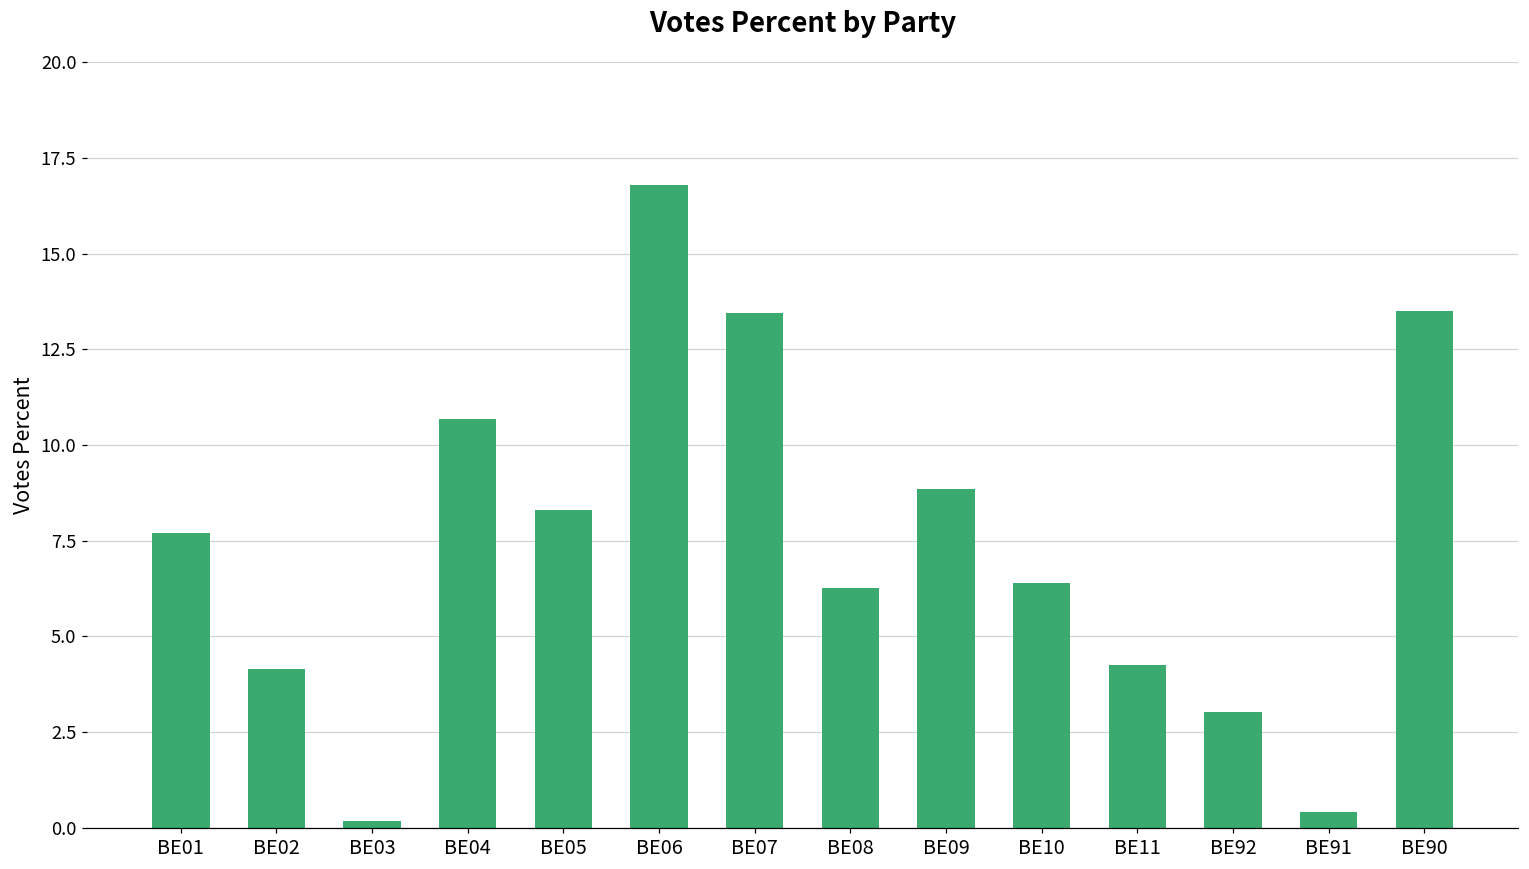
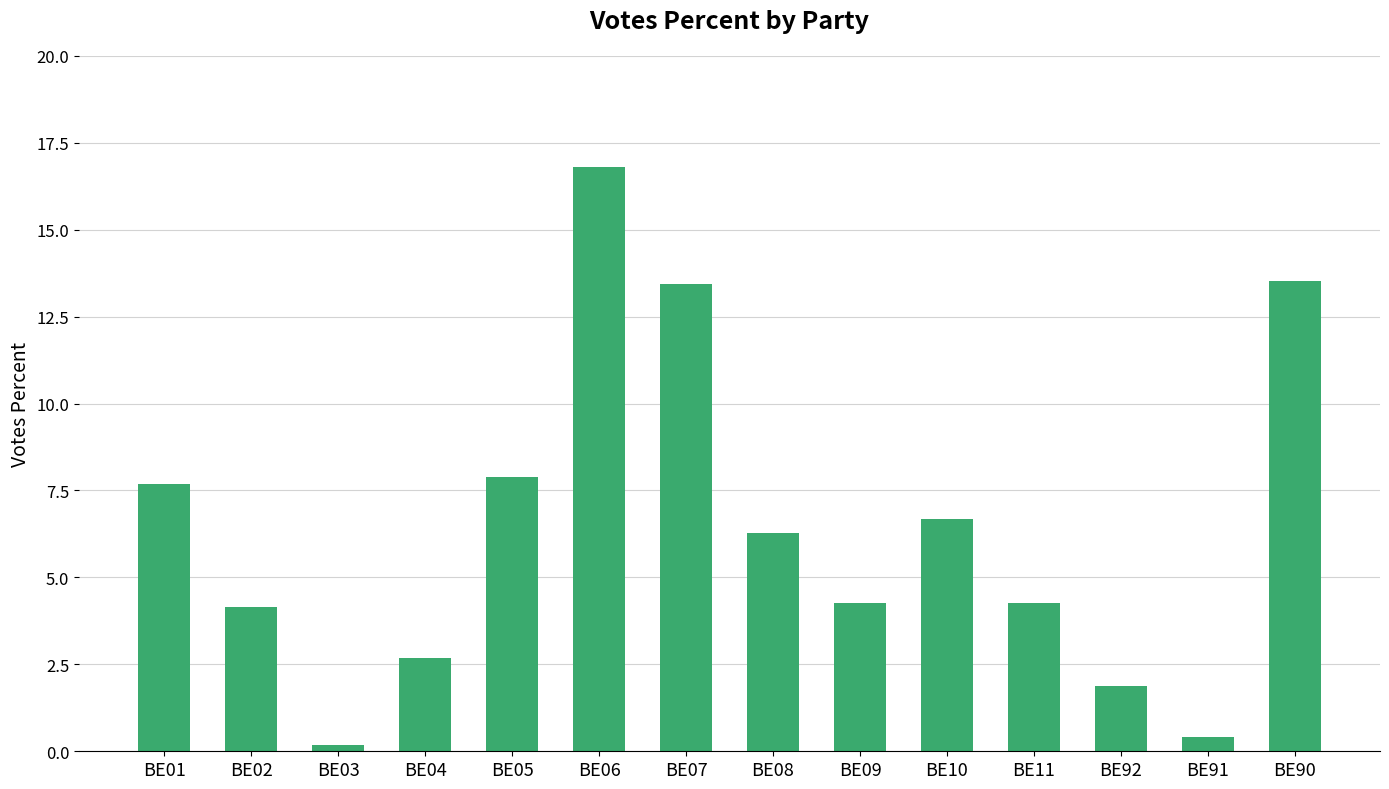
BE04: 10.7 -> 2.7
BE05: 8.3 -> 7.9
BE09: 8.9 -> 4.3
BE10: 6.4 -> 6.7
BE92: 3.0 -> 1.9
